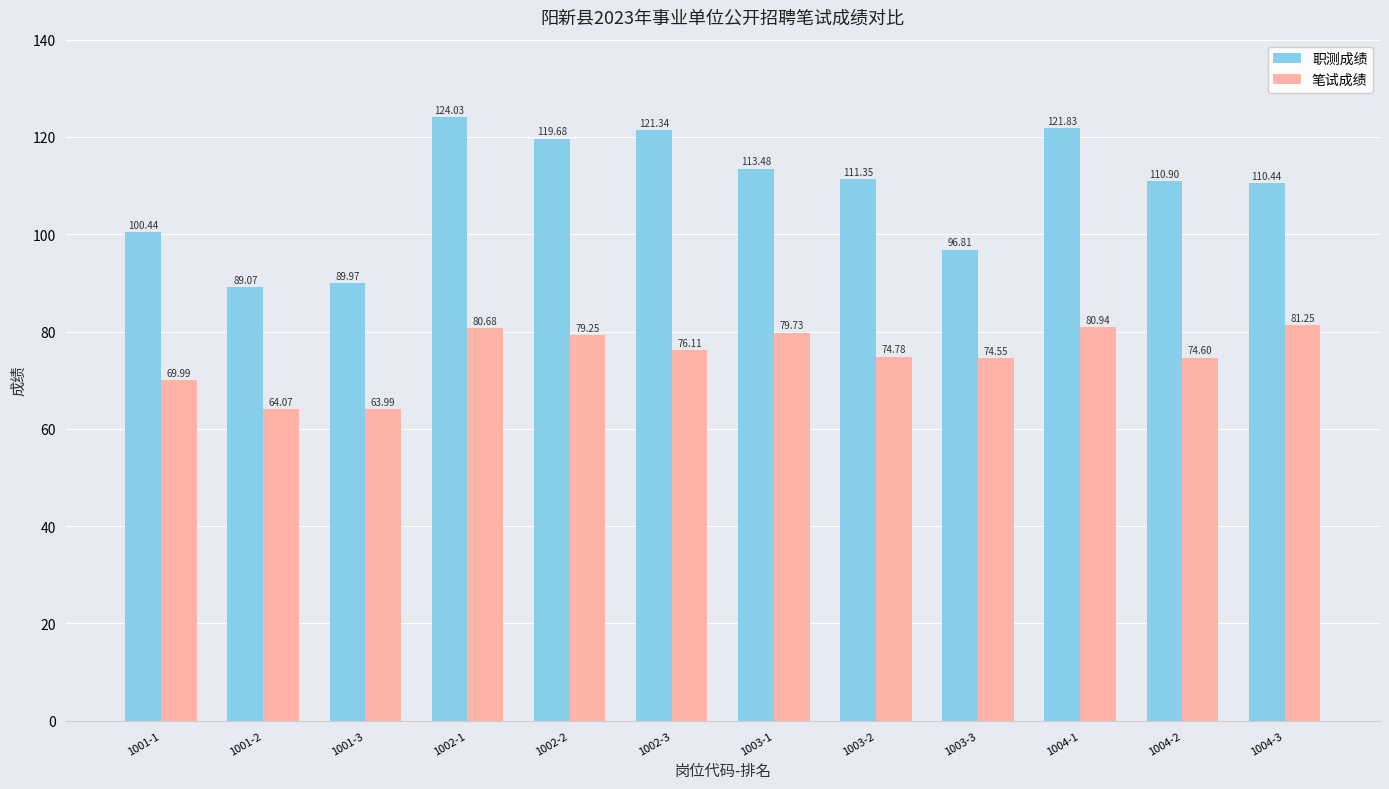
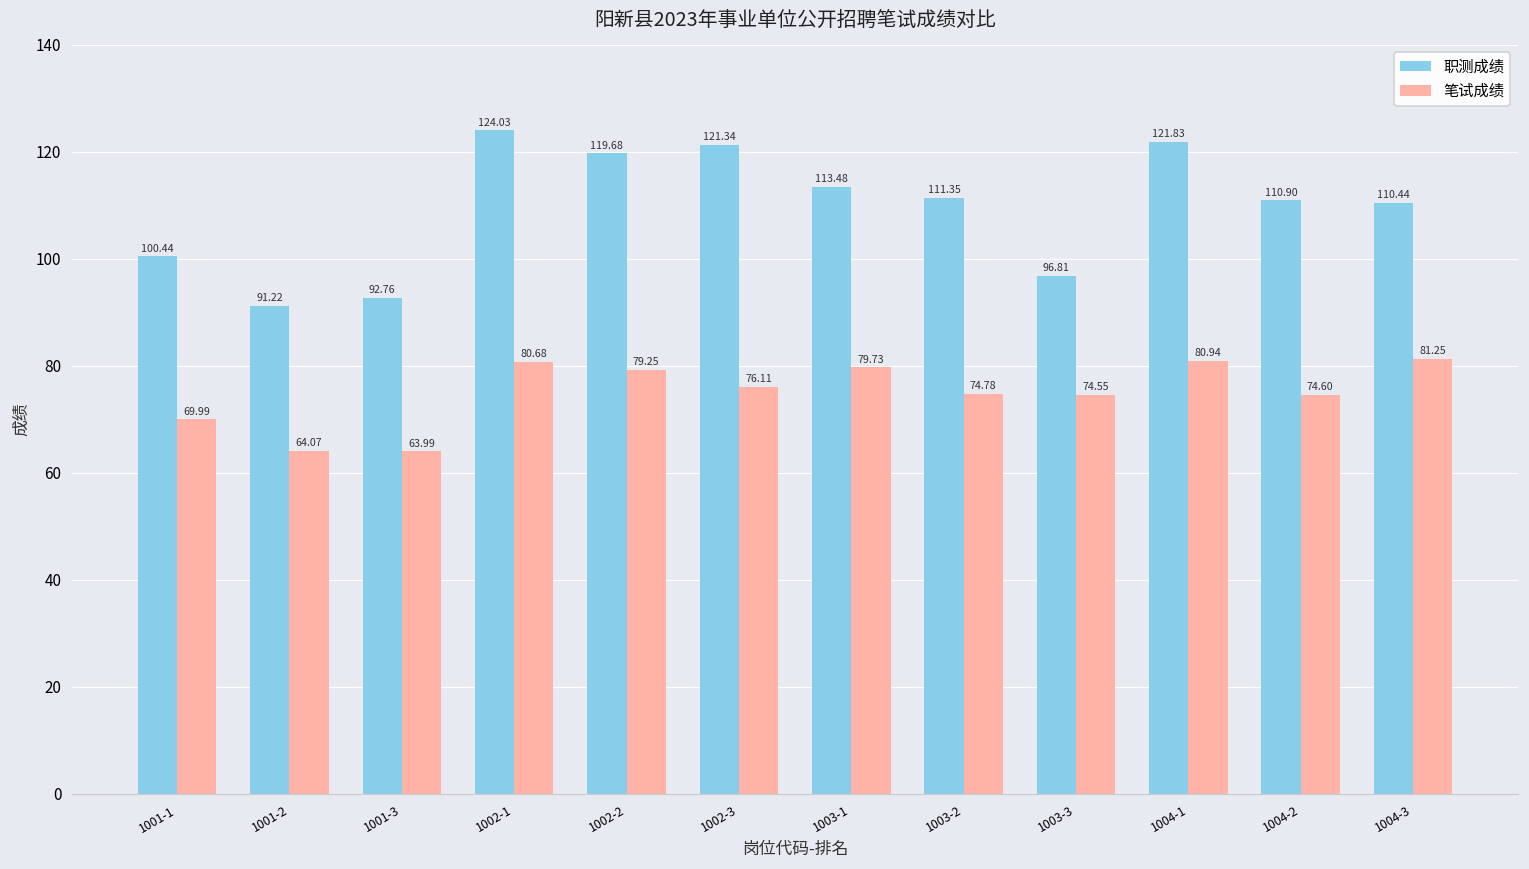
职测成绩, 1001-2: 89.07 -> 91.22
职测成绩, 1001-3: 89.97 -> 92.76
